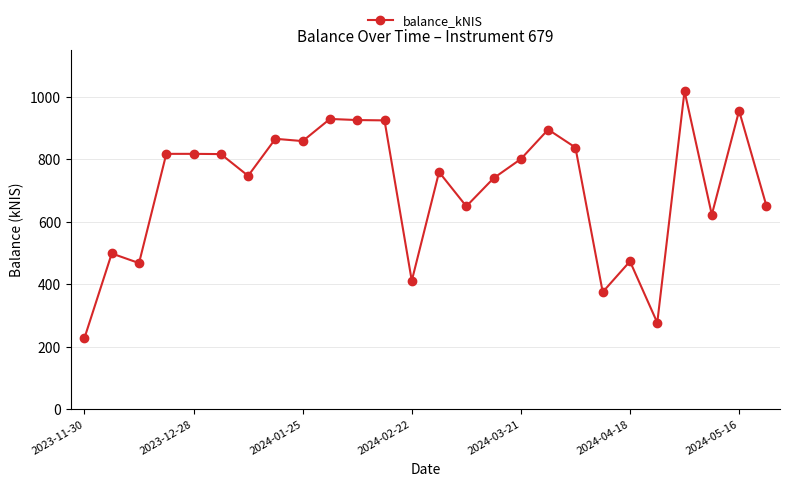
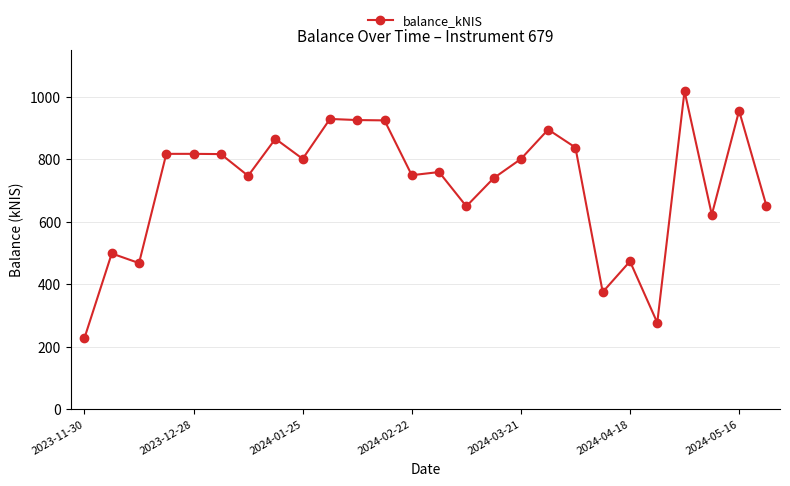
2024-01-25: 860 -> 800
2024-02-22: 410 -> 750
